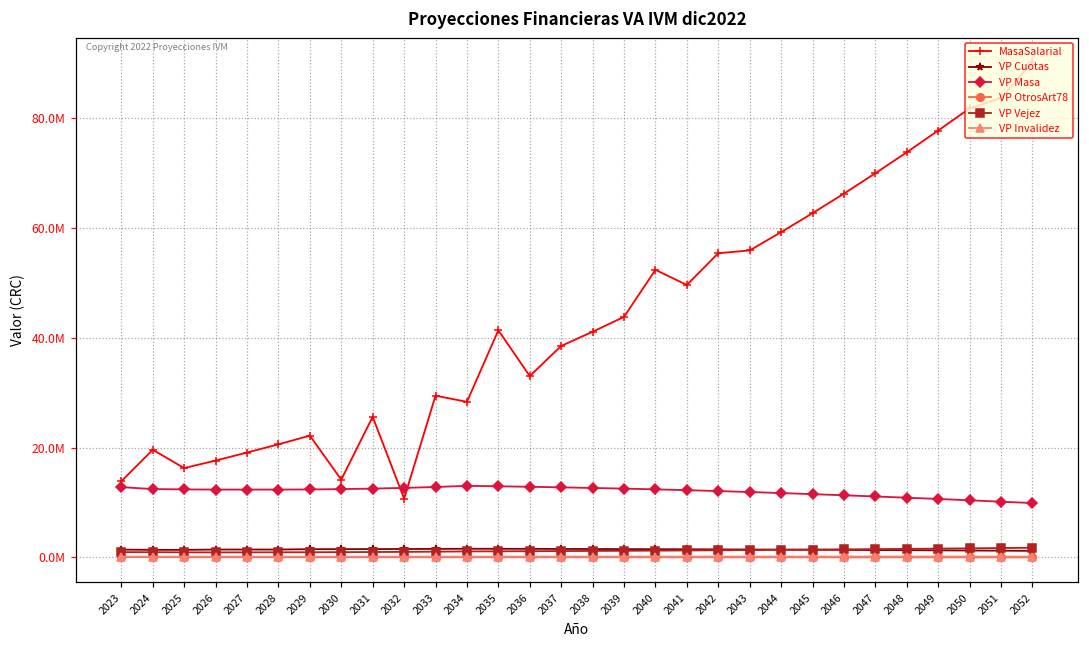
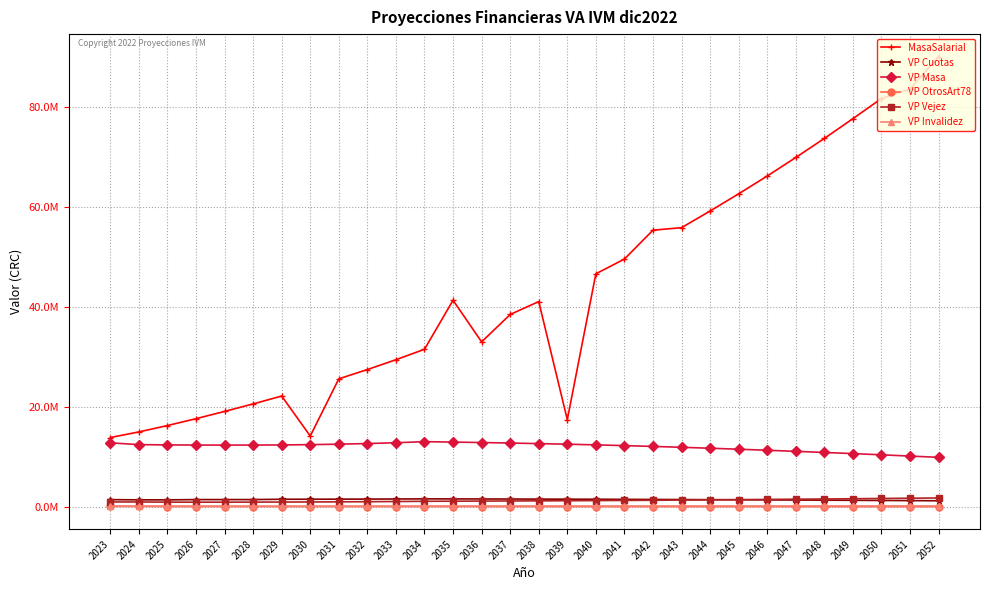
MasaSalarial, 2024: 20000000 -> 15000000
MasaSalarial, 2032: 11000000 -> 27000000
MasaSalarial, 2034: 28000000 -> 32000000
MasaSalarial, 2039: 44000000 -> 17000000
MasaSalarial, 2040: 52000000 -> 47000000
